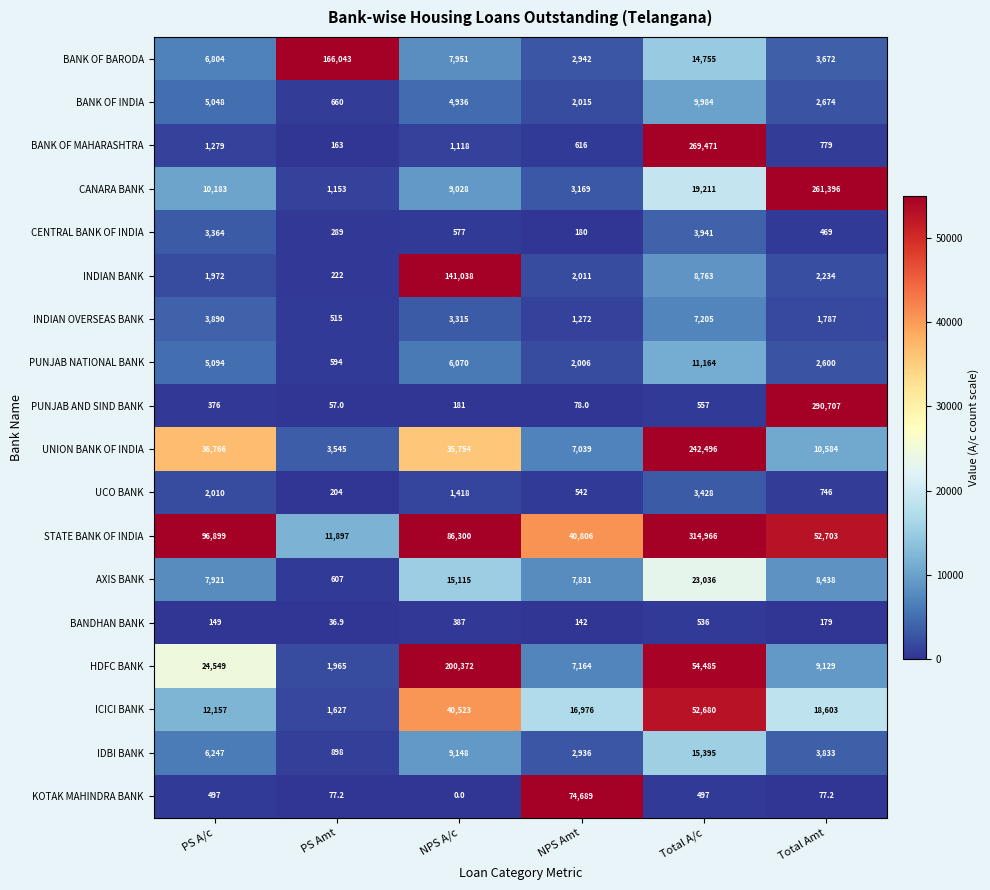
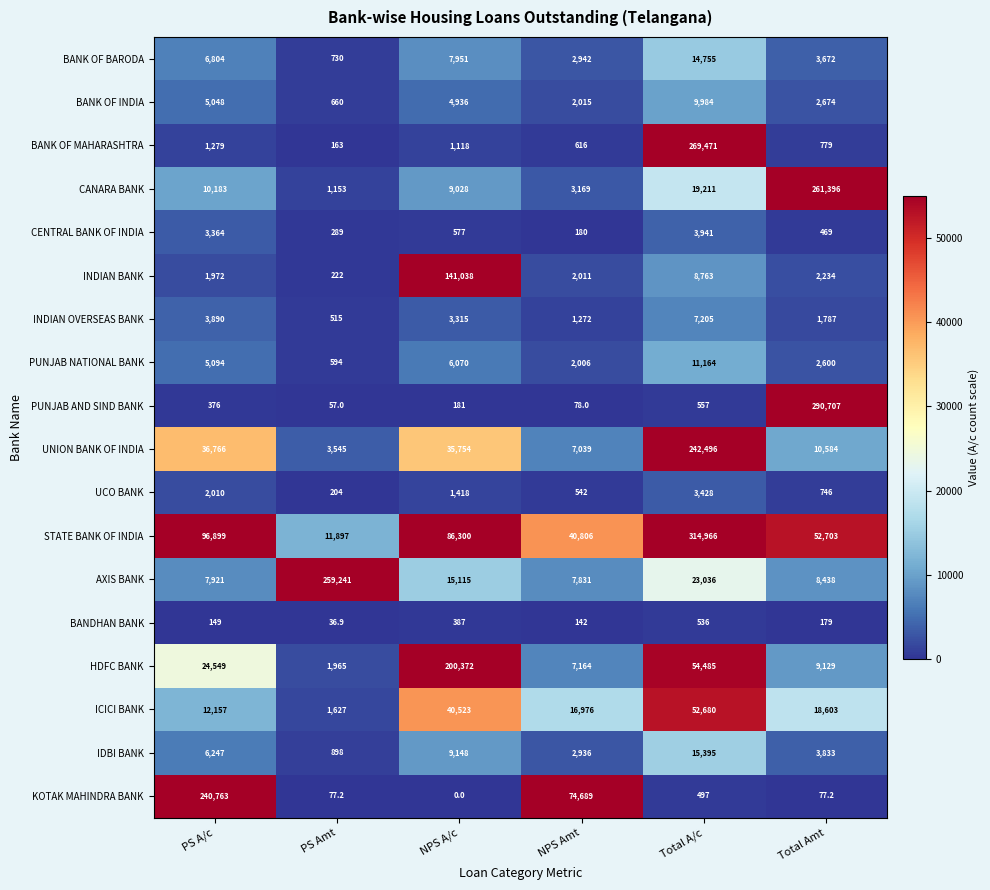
BANK OF BARODA, PS Amt: 166,043 -> 730
AXIS BANK, PS Amt: 607 -> 259,241
KOTAK MAHINDRA BANK, PS A/c: 497 -> 240,763
